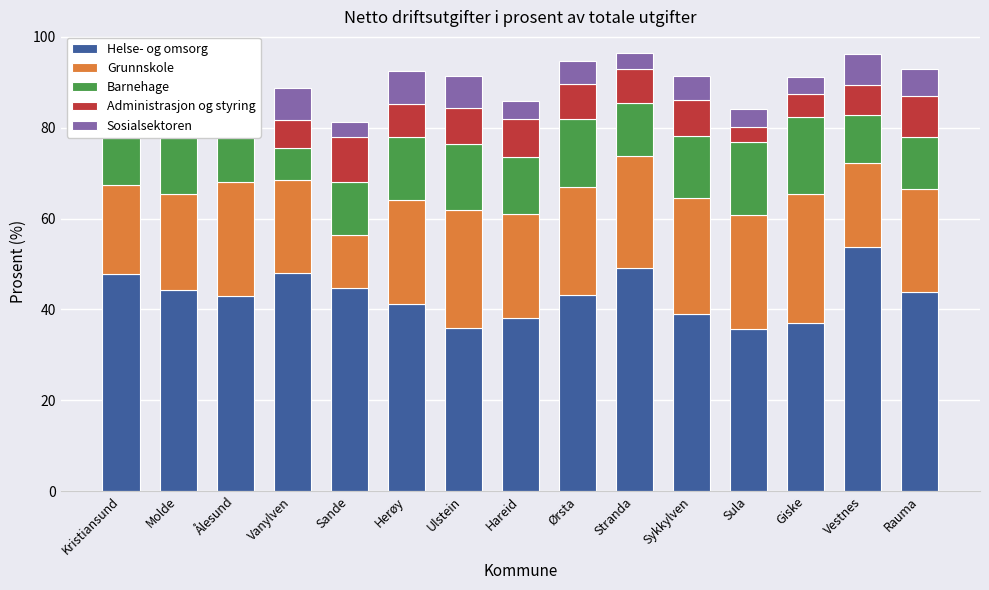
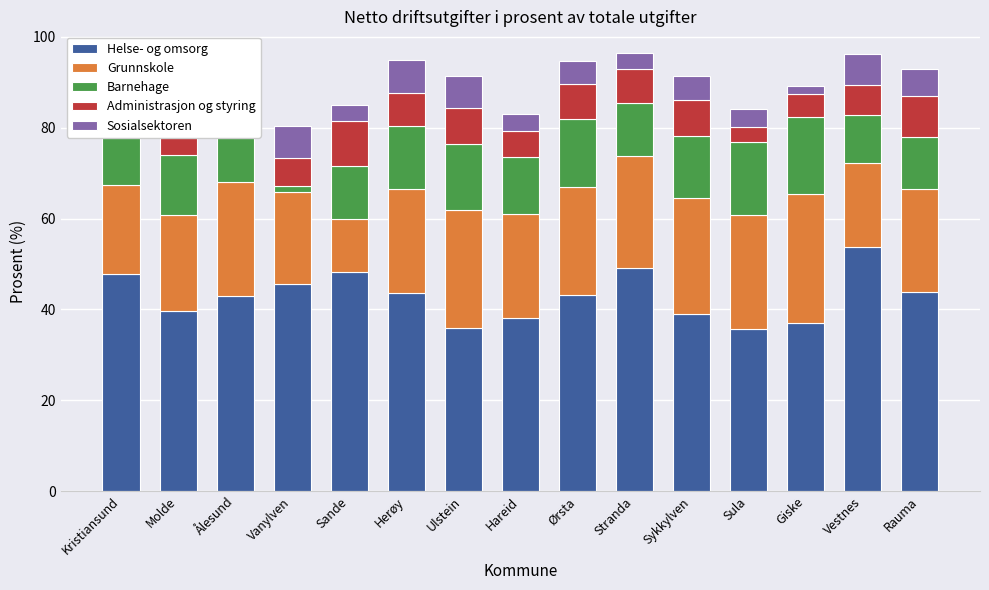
Helse- og omsorg, Molde: 44 -> 40
Helse- og omsorg, Vanylven: 48 -> 46
Barnehage, Vanylven: 7 -> 1
Helse- og omsorg, Sande: 45 -> 48
Helse- og omsorg, Herøy: 41 -> 44
Administrasjon og styring, Hareid: 9 -> 6
Sosialsektoren, Giske: 4 -> 2
